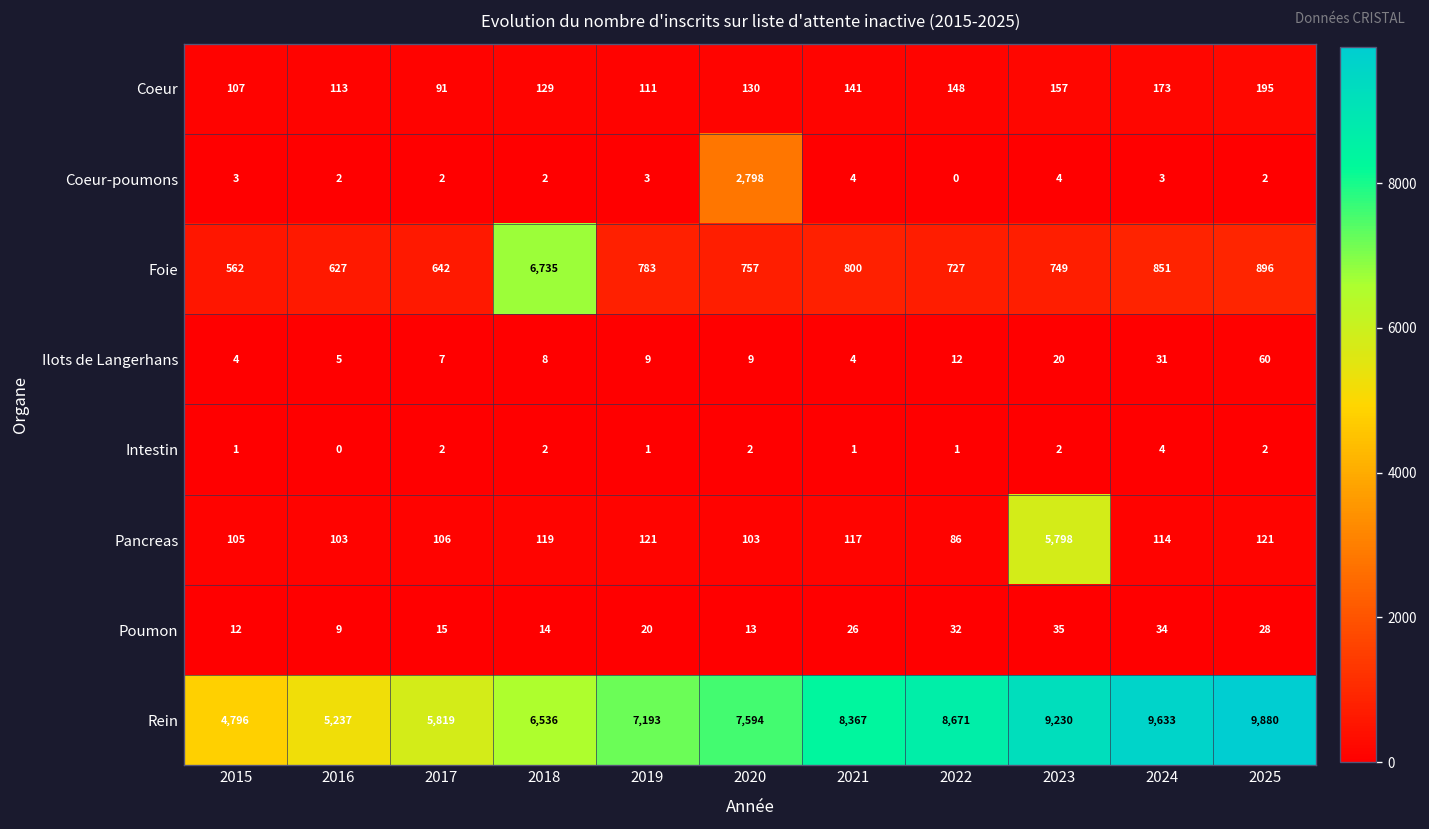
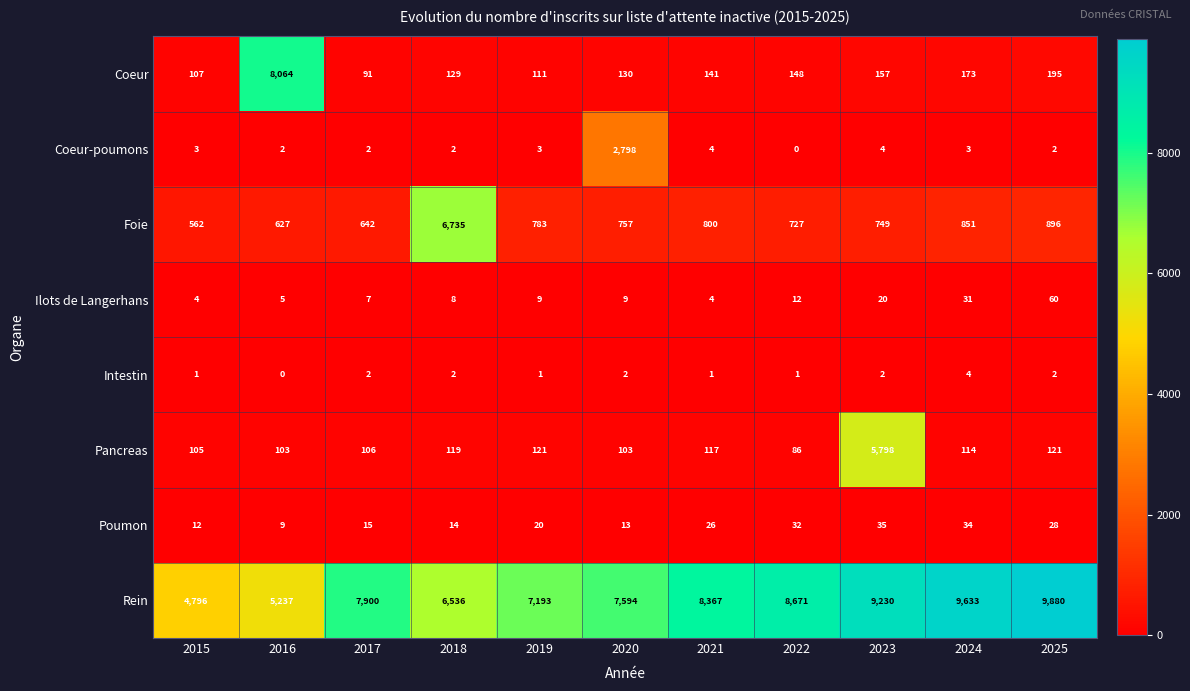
Coeur, 2016: 113 -> 8,064
Rein, 2017: 5,819 -> 7,900
